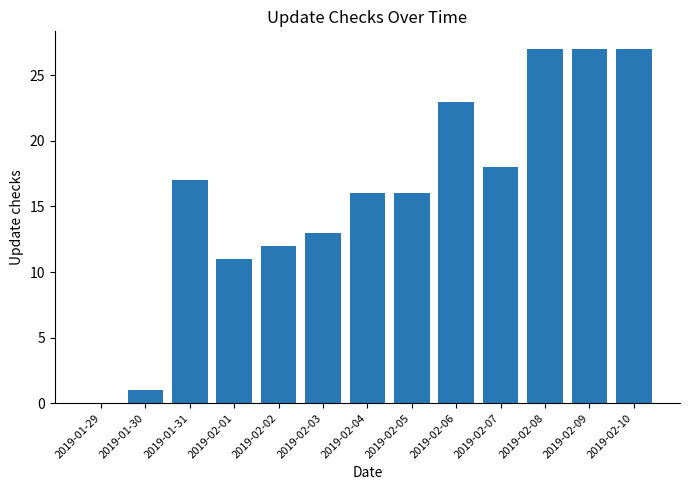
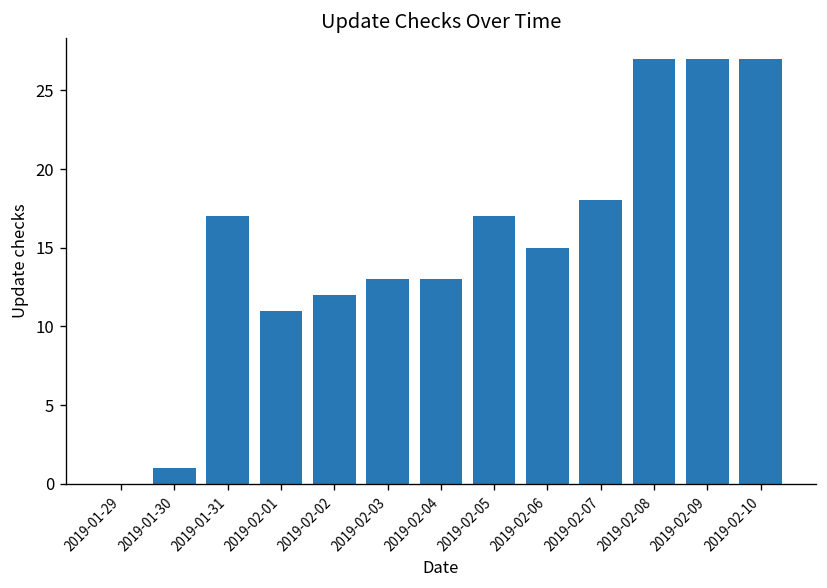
2019-02-04: 16 -> 13
2019-02-05: 16 -> 17
2019-02-06: 23 -> 15
